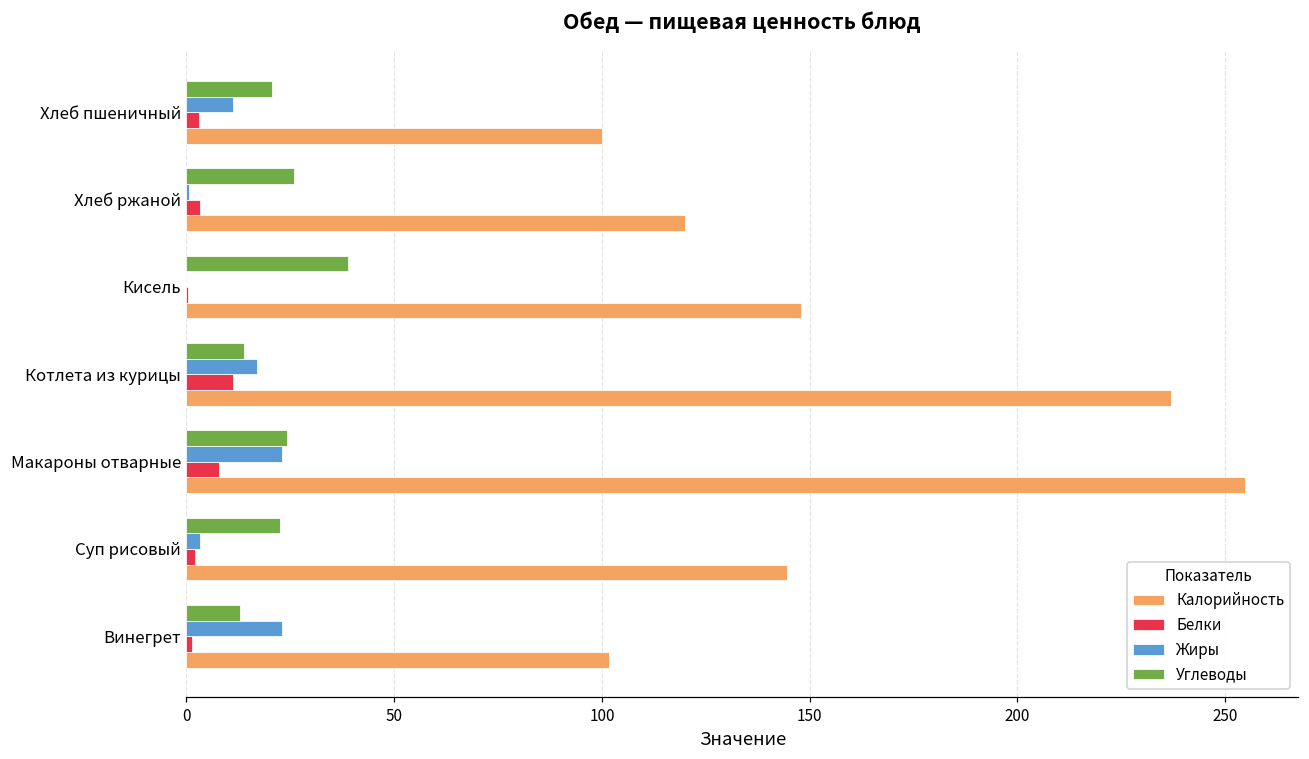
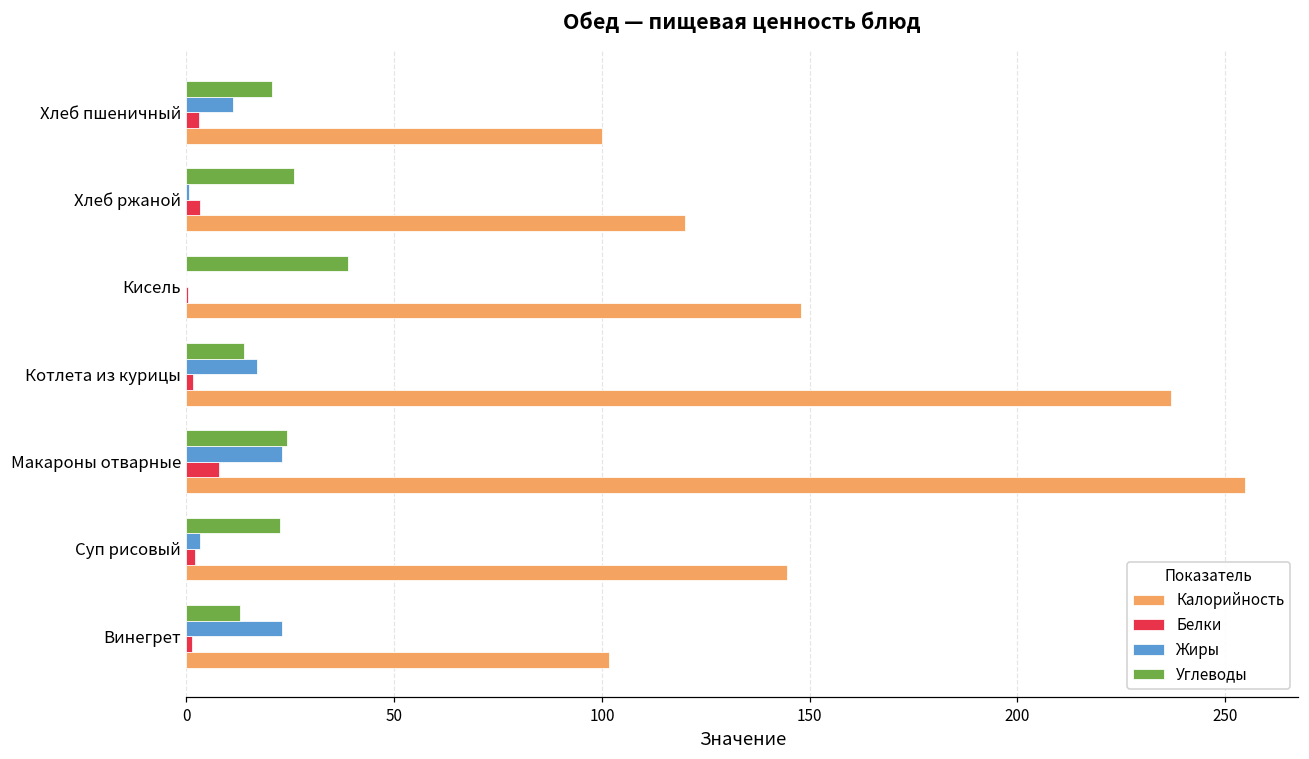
Белки, Котлета из курицы: 11 -> 2
